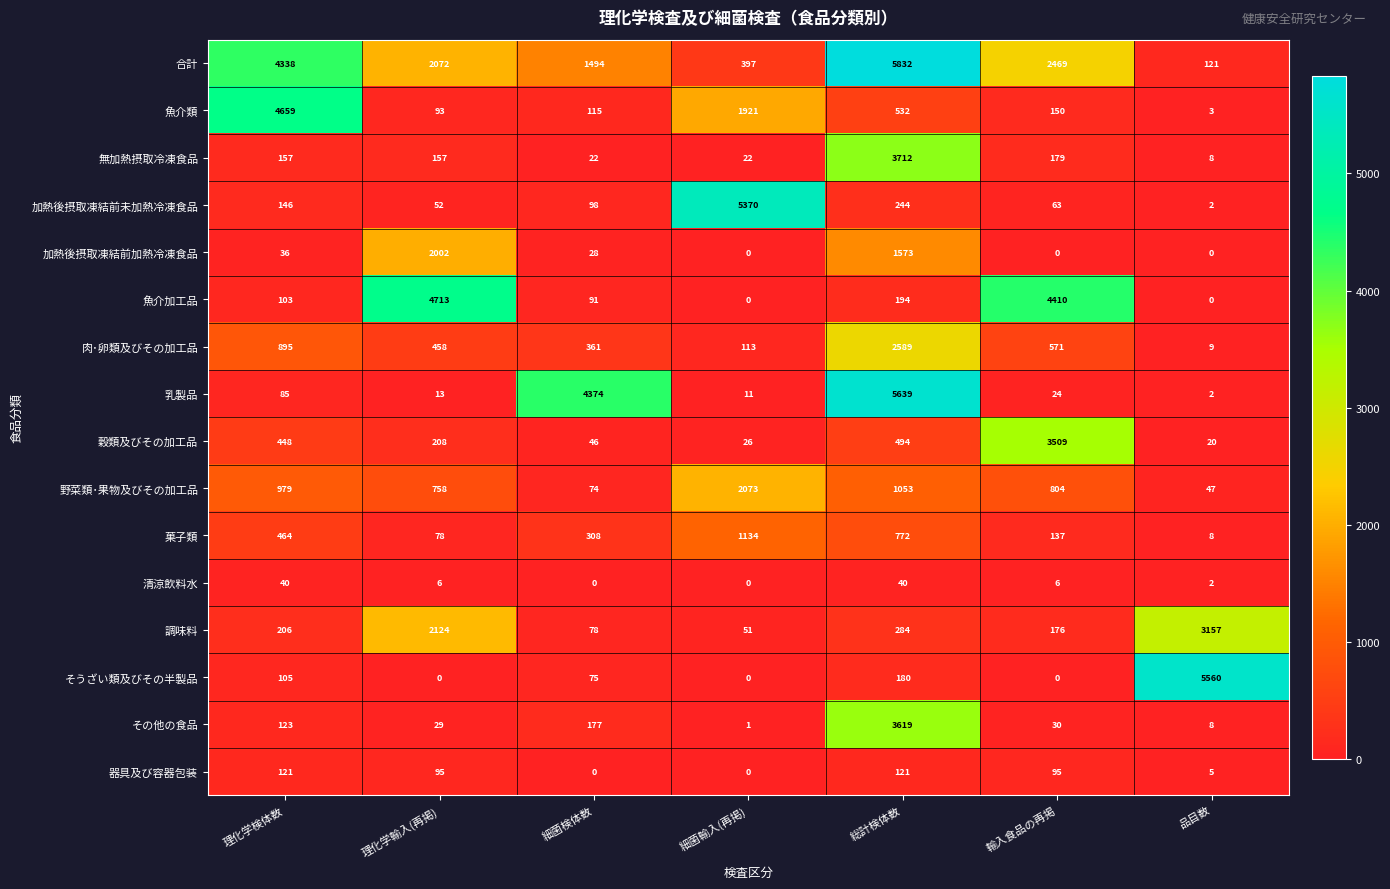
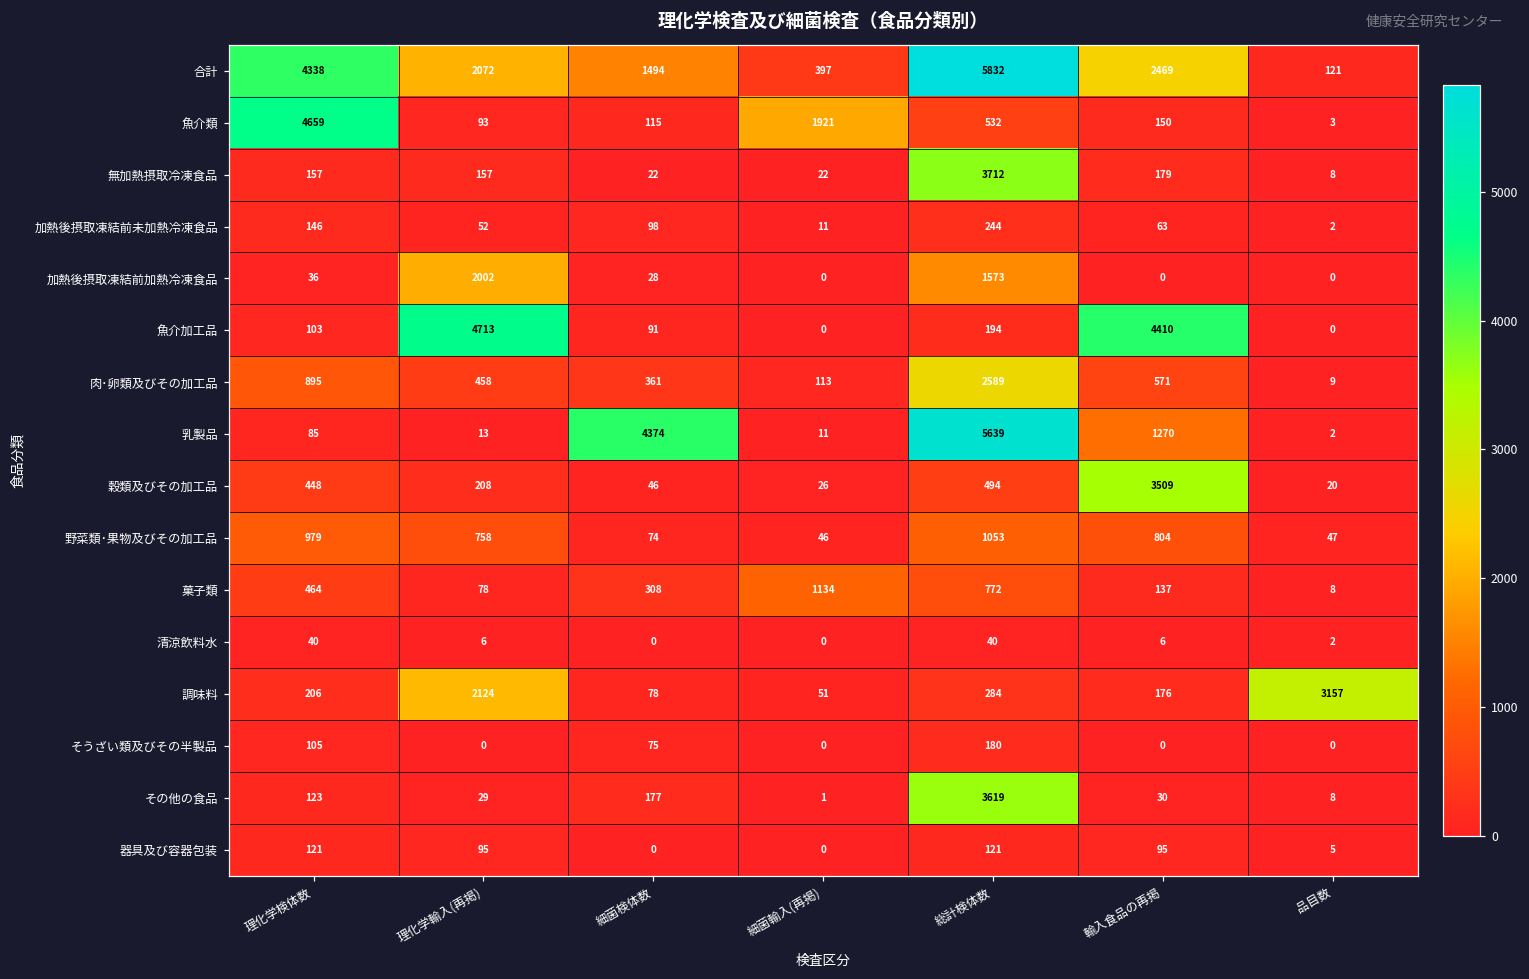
加熱後摂取凍結前未加熱冷凍食品, 細菌輸入(再掲): 5370 -> 11
乳製品, 輸入食品の再掲: 24 -> 1270
野菜類･果物及びその加工品, 細菌輸入(再掲): 2073 -> 46
そうざい類及びその半製品, 品目数: 5560 -> 0
